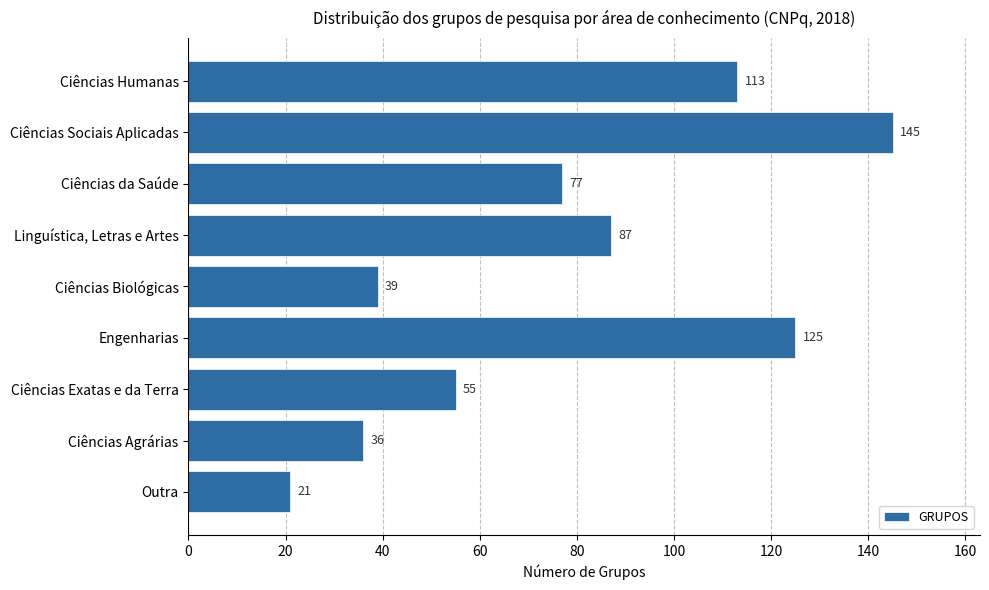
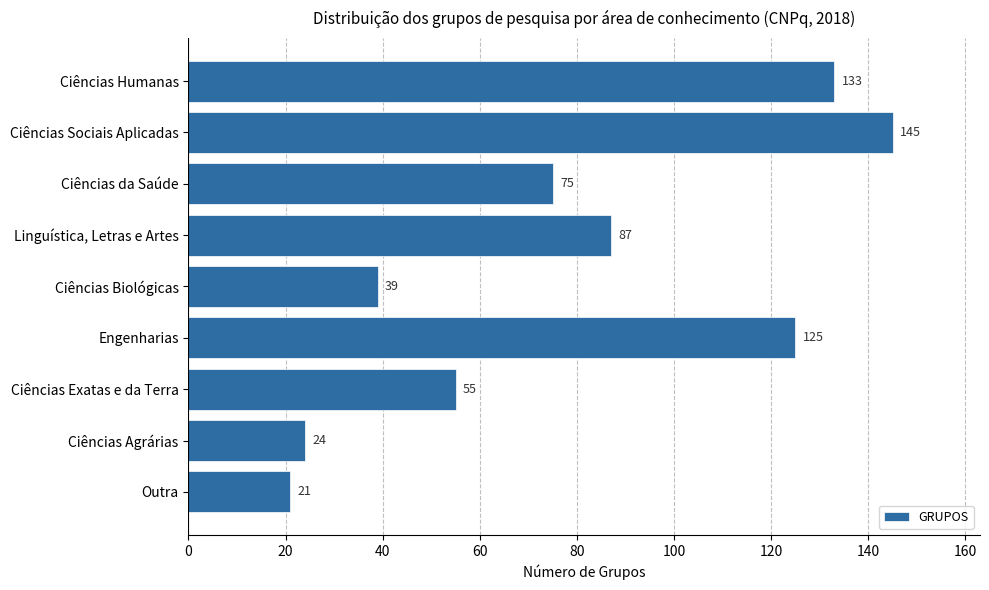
Ciências Humanas: 113 -> 133
Ciências da Saúde: 77 -> 75
Ciências Agrárias: 36 -> 24
